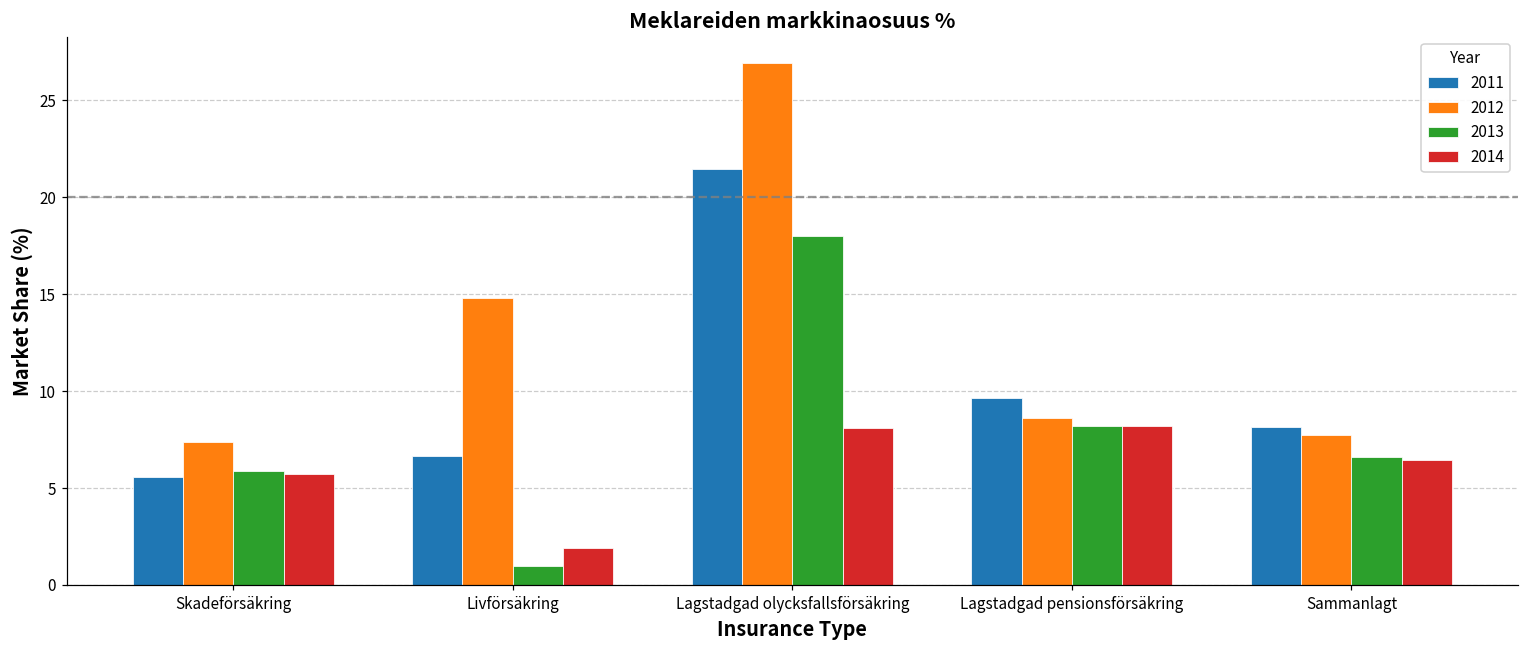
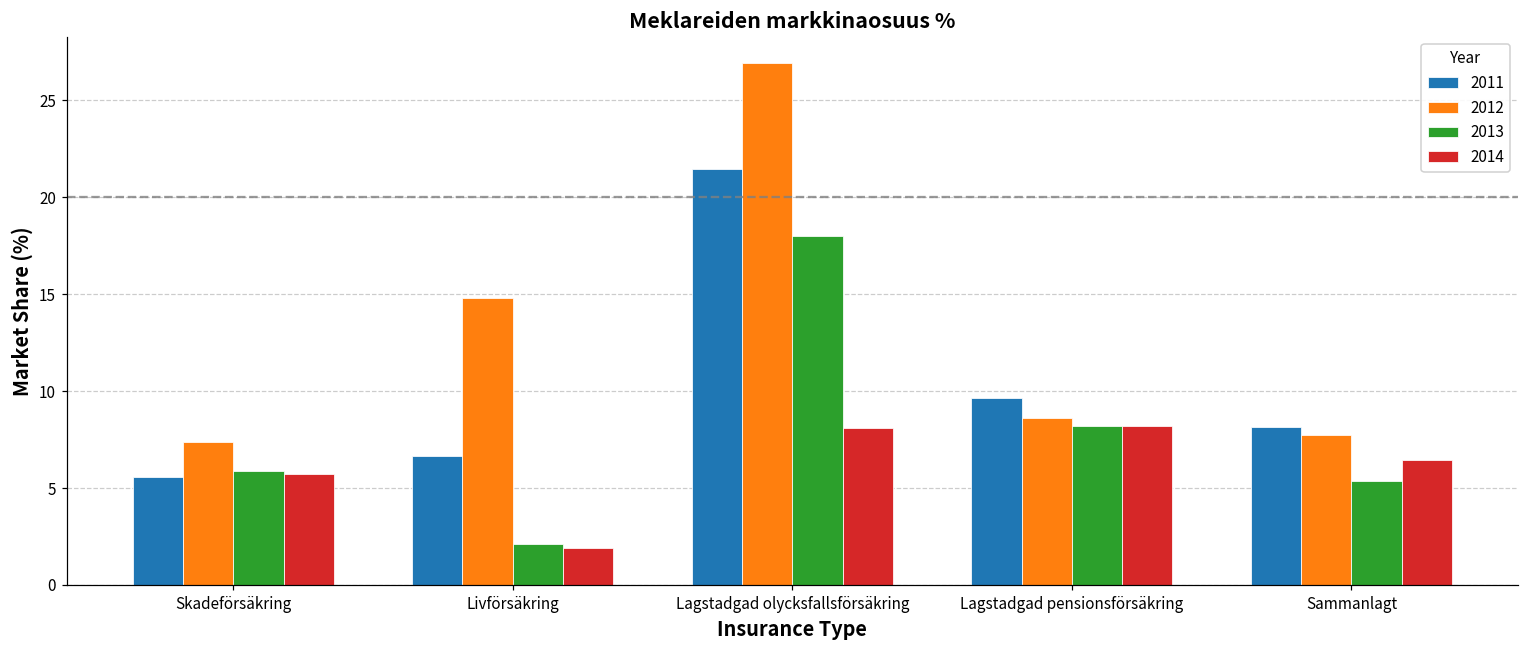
2013, Livförsäkring: 1.0 -> 2.1
2013, Sammanlagt: 6.6 -> 5.4
